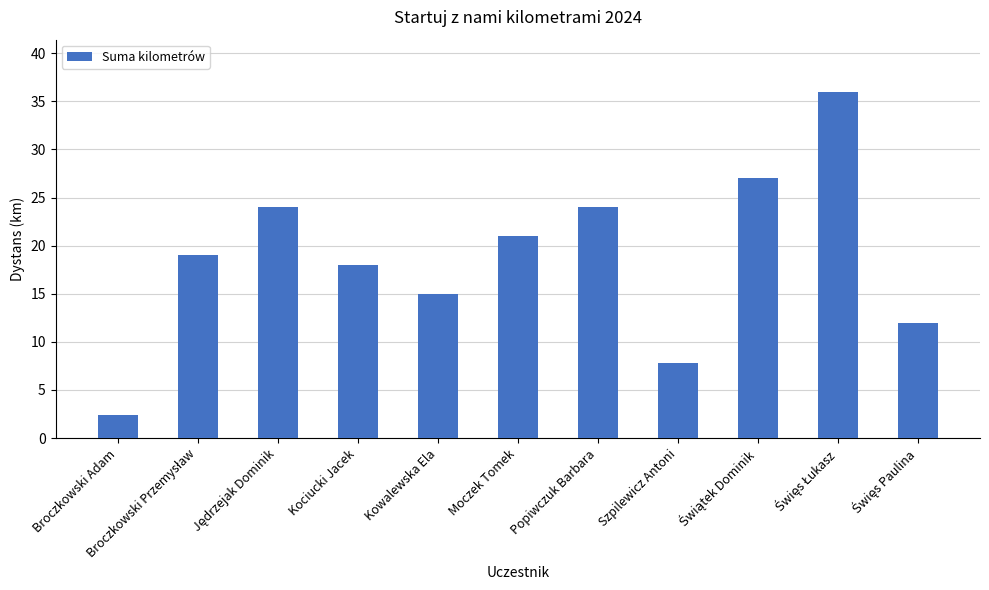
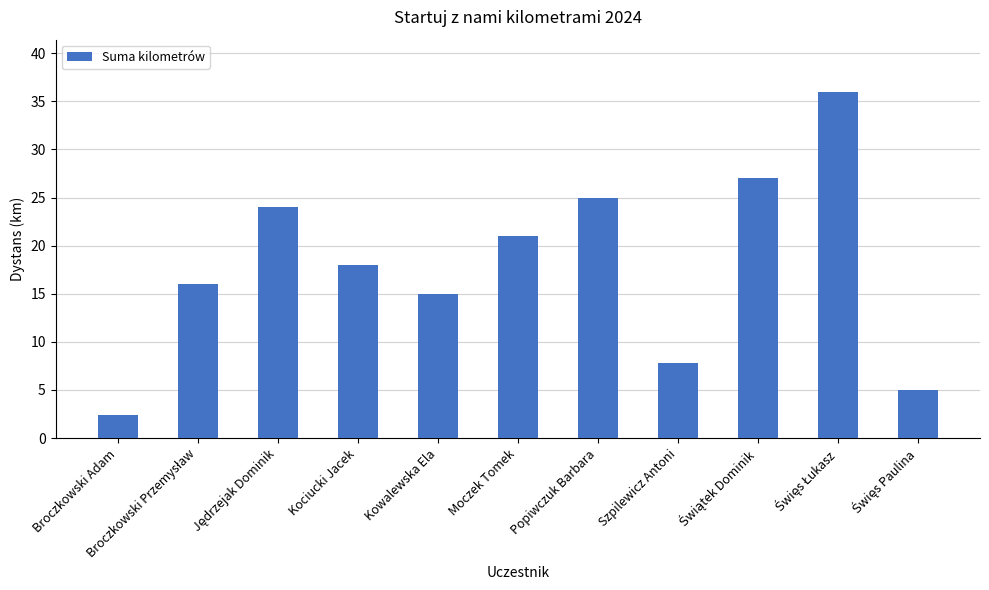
Broczkowski Przemysław: 19 -> 16
Popiwczuk Barbara: 24 -> 25
Święs Paulina: 12 -> 5
